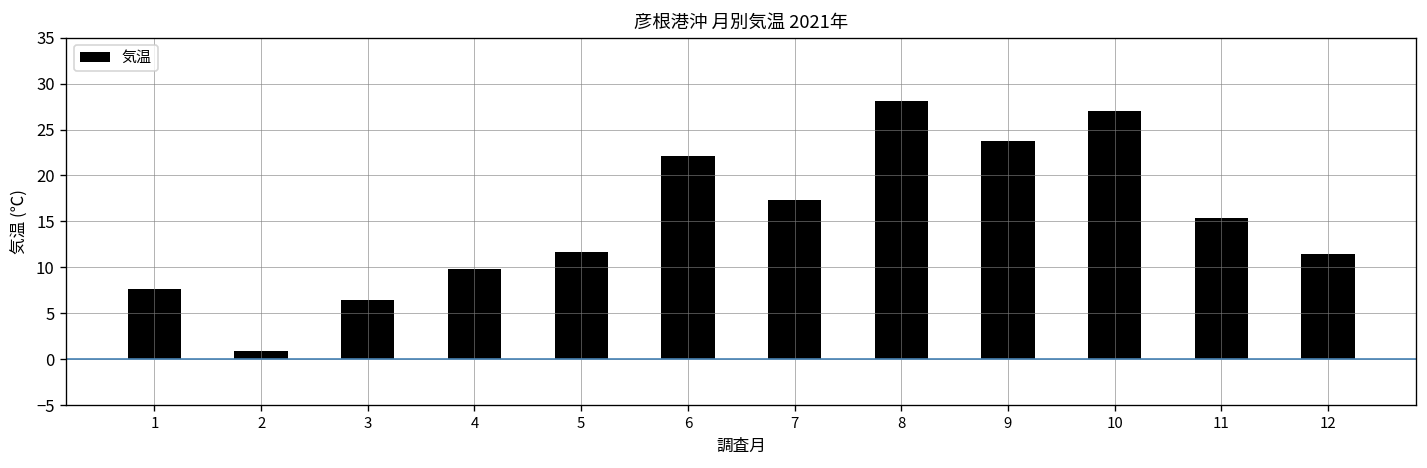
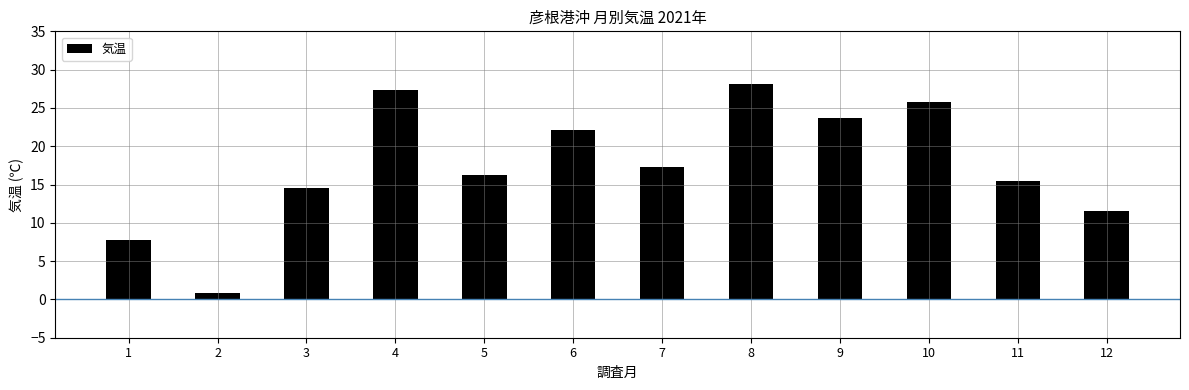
3: 6 -> 15
4: 10 -> 27
5: 12 -> 16
10: 27 -> 26
